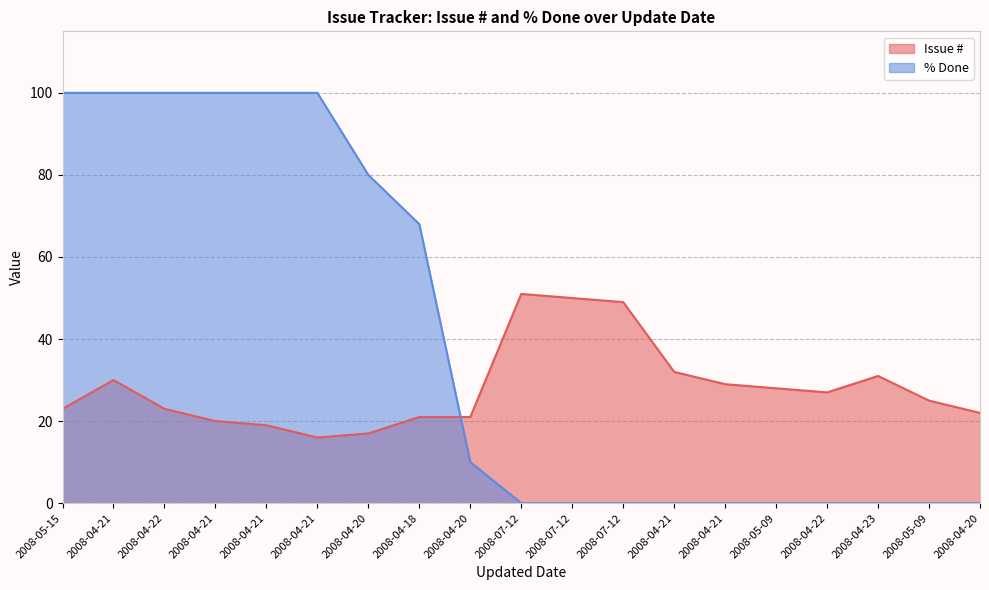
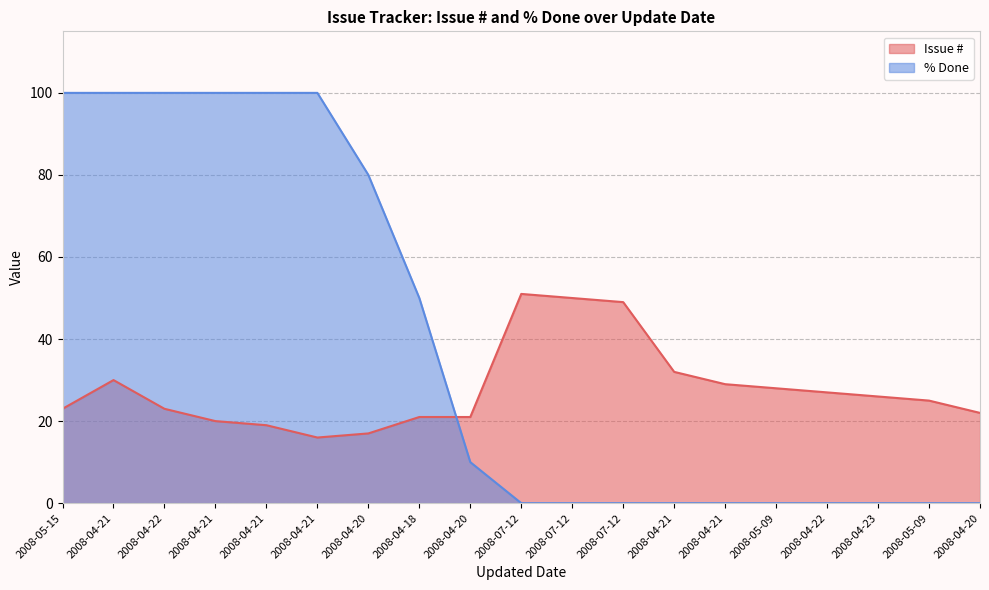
% Done, 2008-04-18: 68 -> 50
Issue #, 2008-04-23: 31 -> 26
